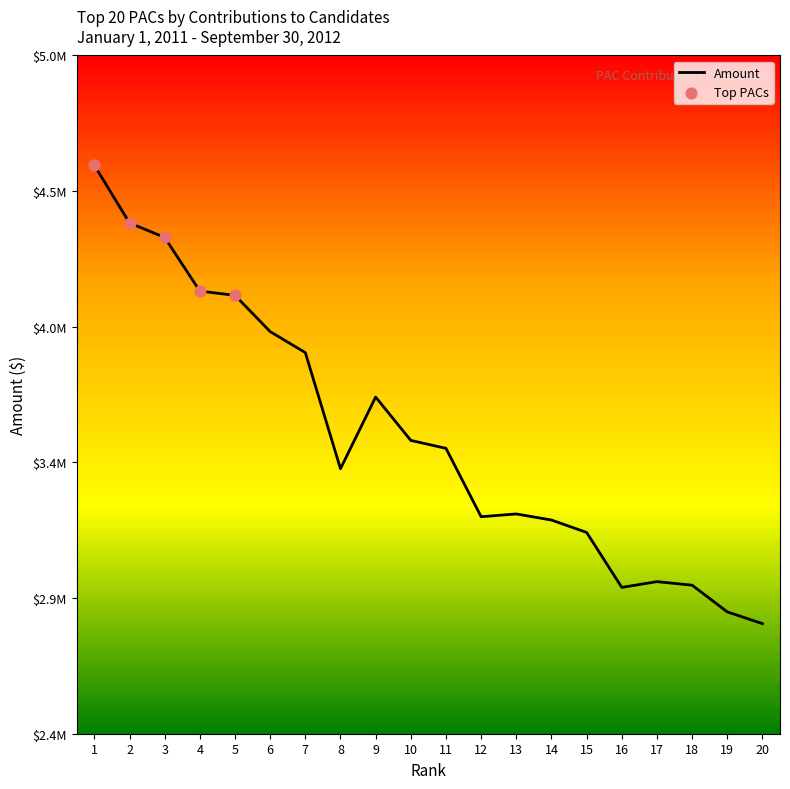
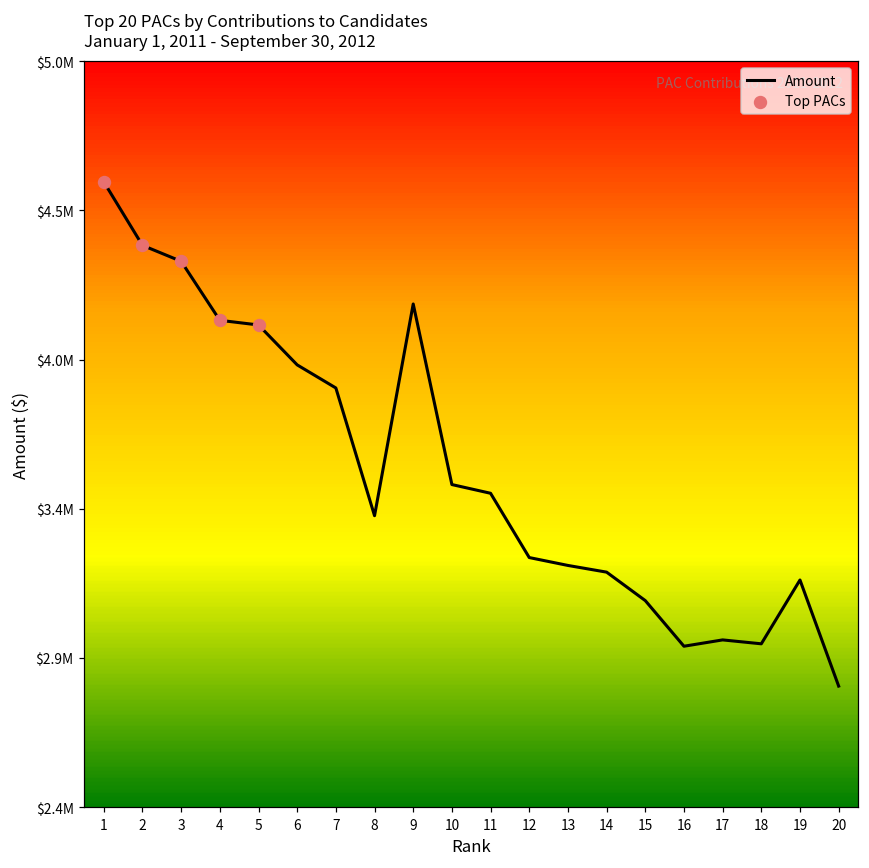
Amount, 9: $3690000 -> $4150000
Amount, 12: $3230000 -> $3270000
Amount, 15: $3170000 -> $3120000
Amount, 19: $2870000 -> $3190000
